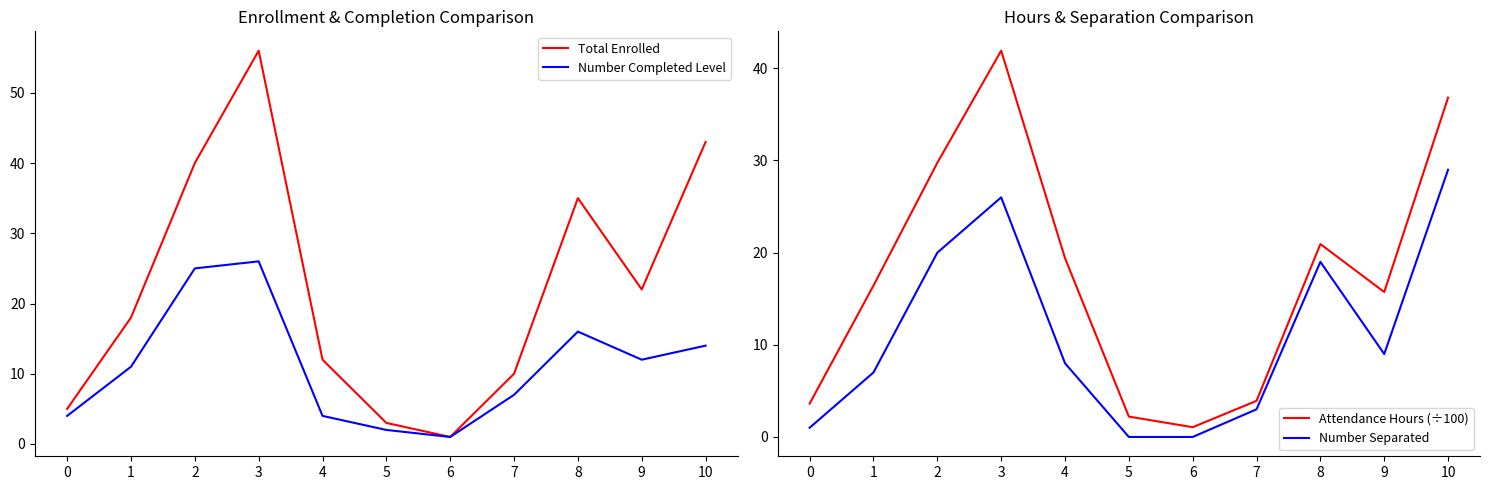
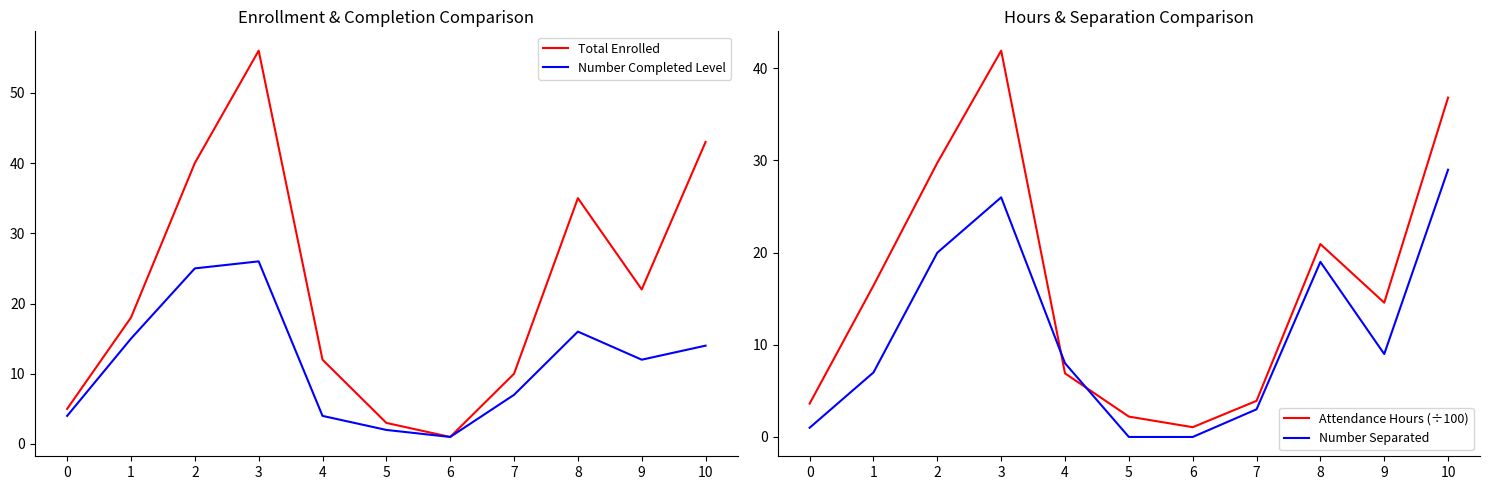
Enrollment & Completion Comparison, Number Completed Level, 1: 11 -> 15
Hours & Separation Comparison, Attendance Hours (÷100), 4: 19 -> 7
Hours & Separation Comparison, Attendance Hours (÷100), 9: 16 -> 15
